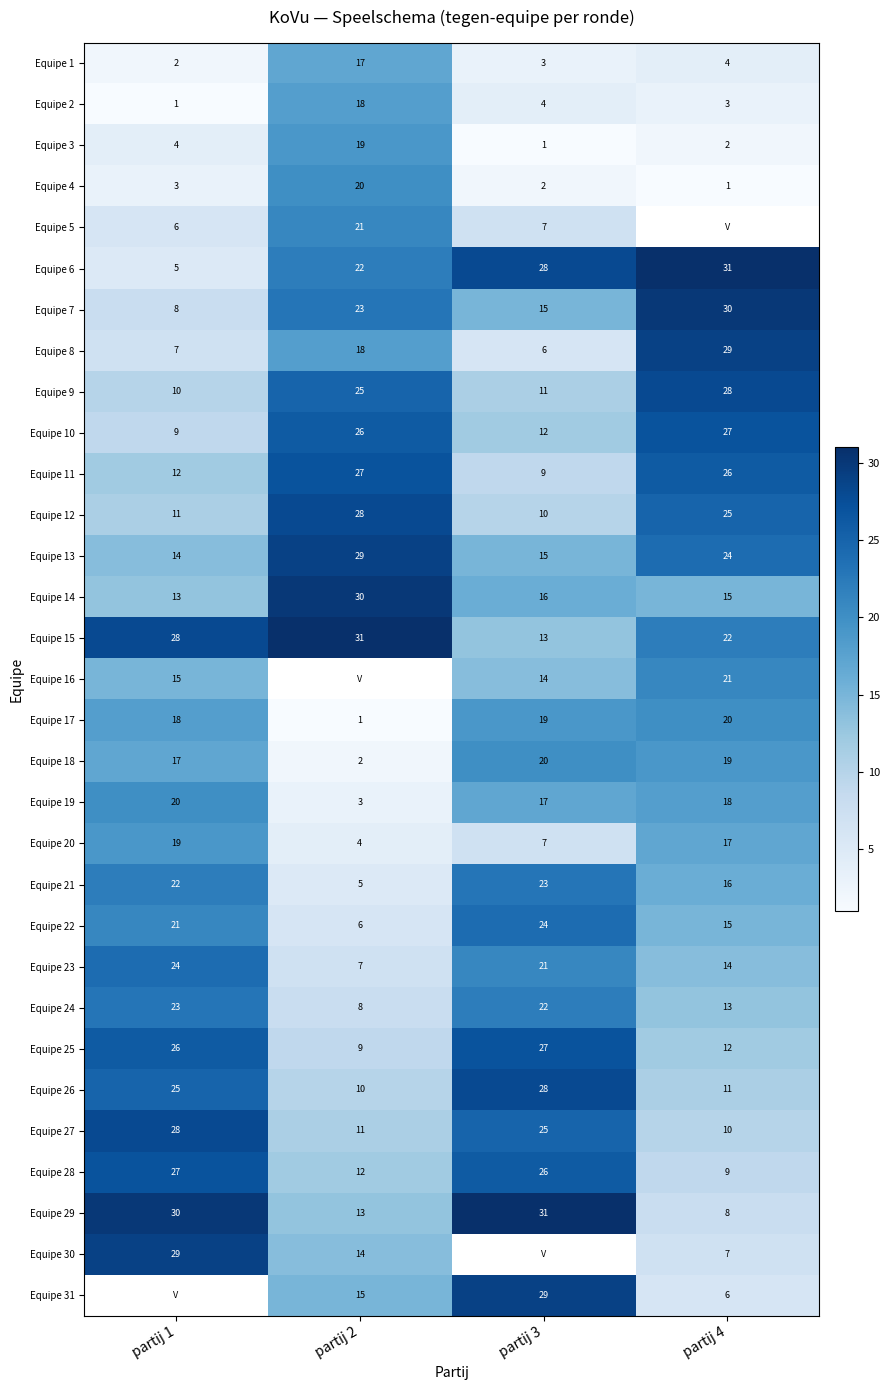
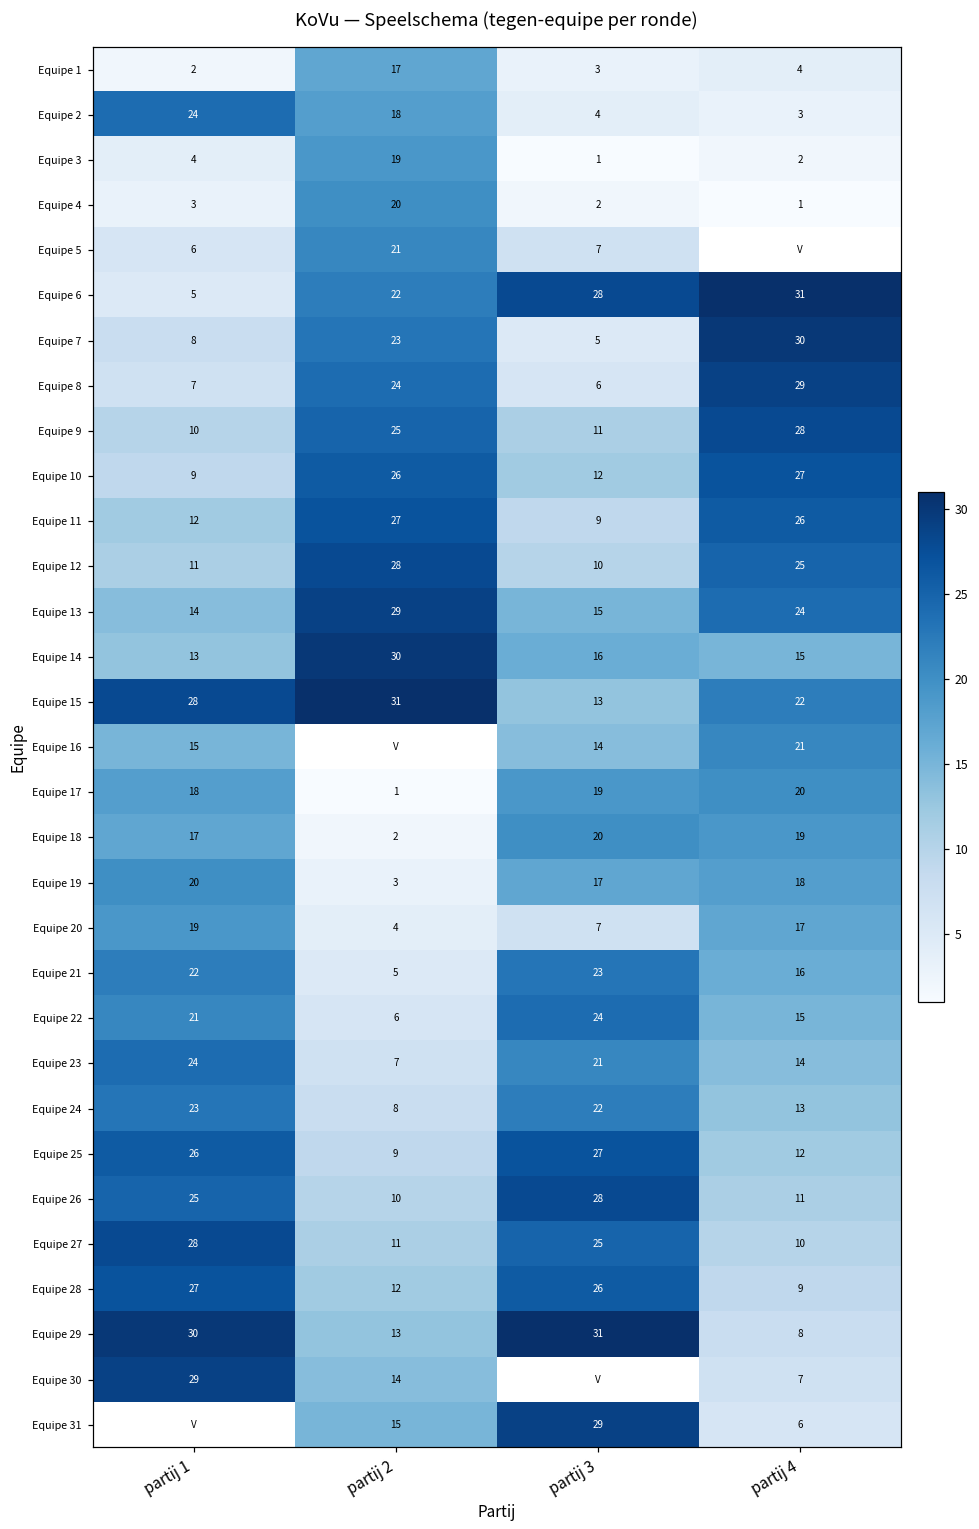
Equipe 2, partij 1: 1 -> 24
Equipe 7, partij 3: 15 -> 5
Equipe 8, partij 2: 18 -> 24
